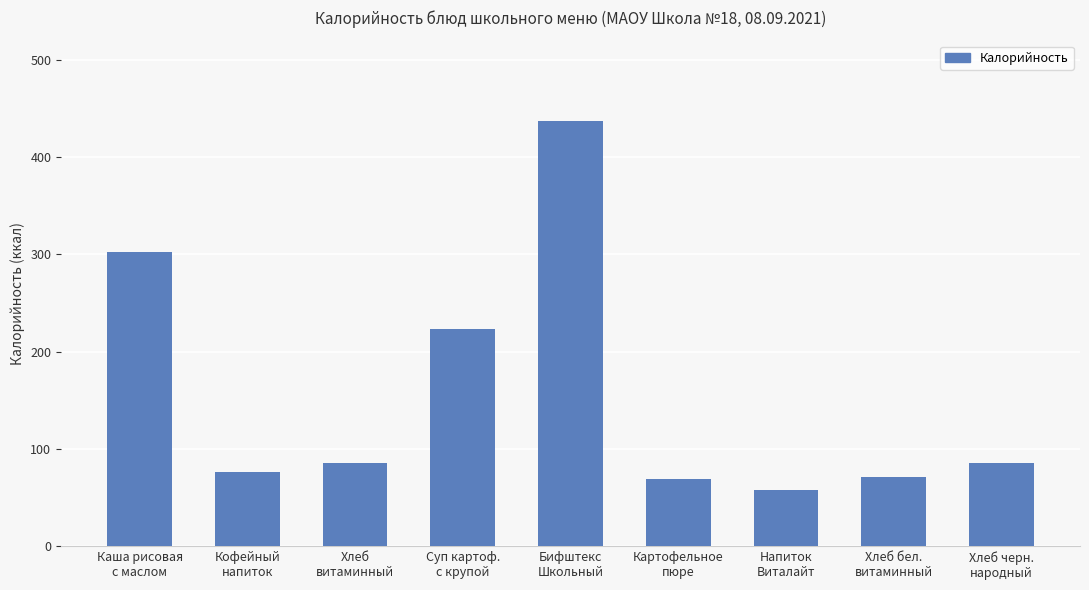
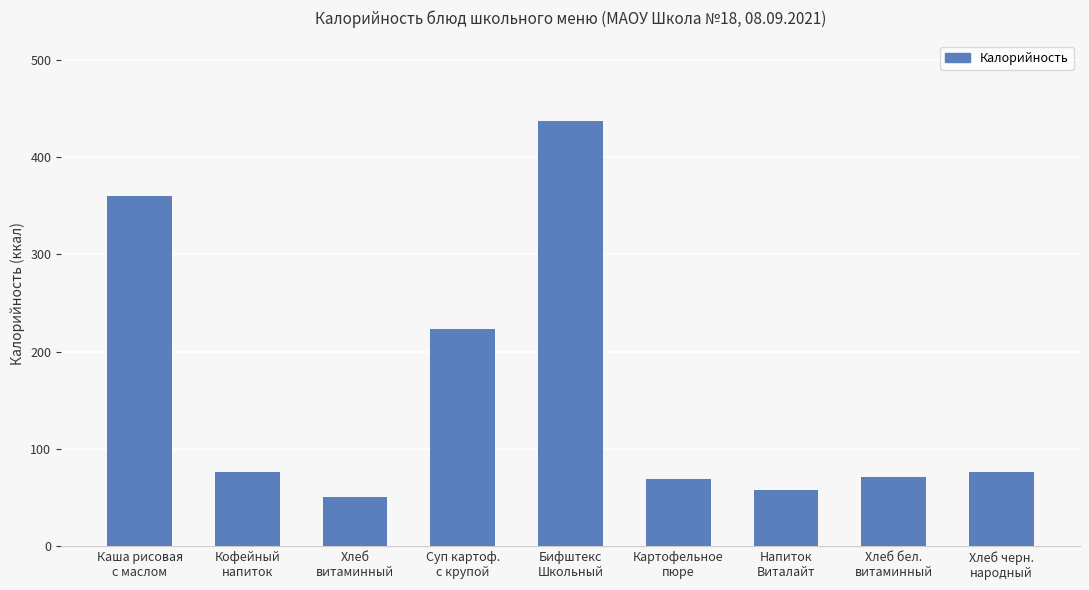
Каша рисовая с маслом: 300 -> 360
Хлеб витаминный: 90 -> 50
Хлеб черн. народный: 90 -> 80
